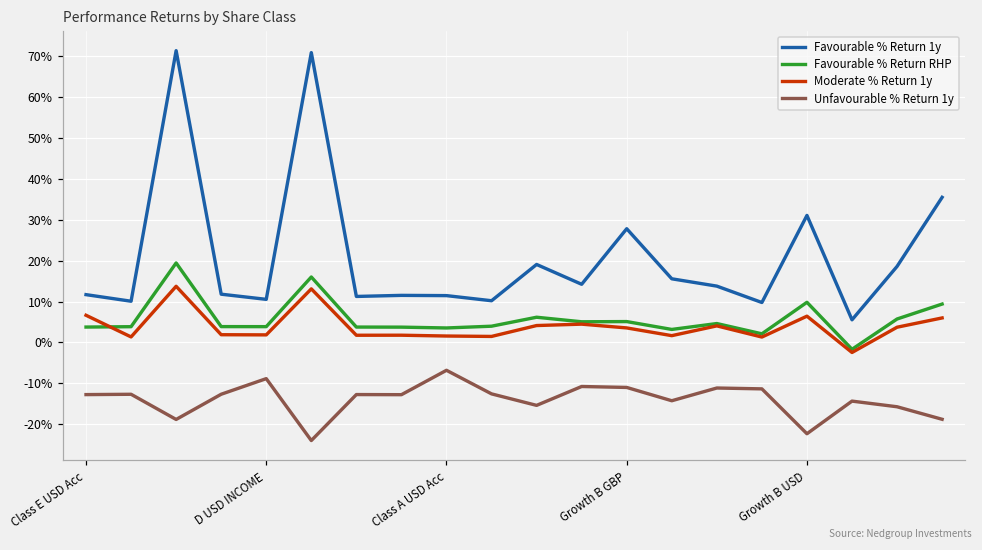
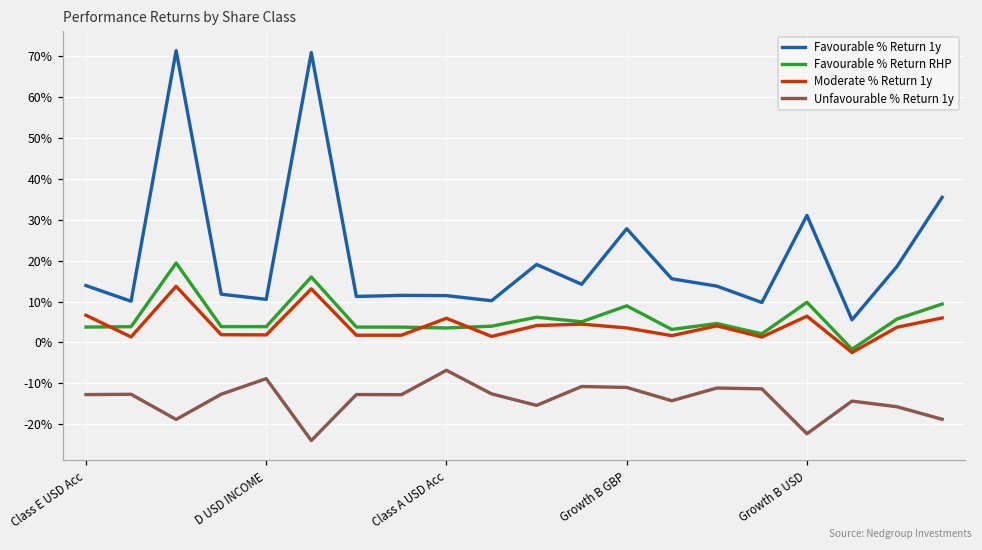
Favourable % Return 1y, Class E USD Acc: 12% -> 14%
Moderate % Return 1y, Class A USD Acc: 2% -> 6%
Favourable % Return RHP, Growth B GBP: 5% -> 9%
